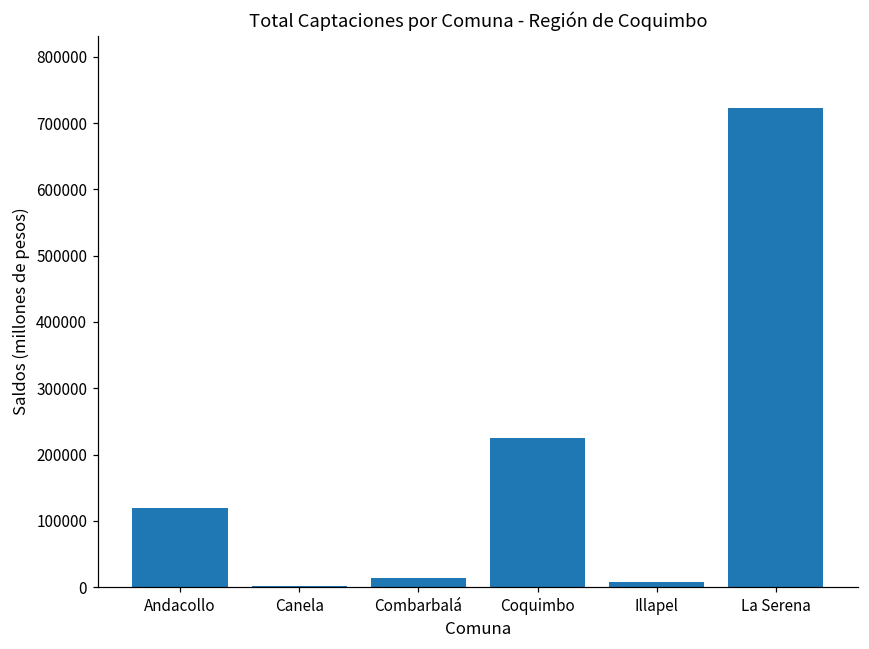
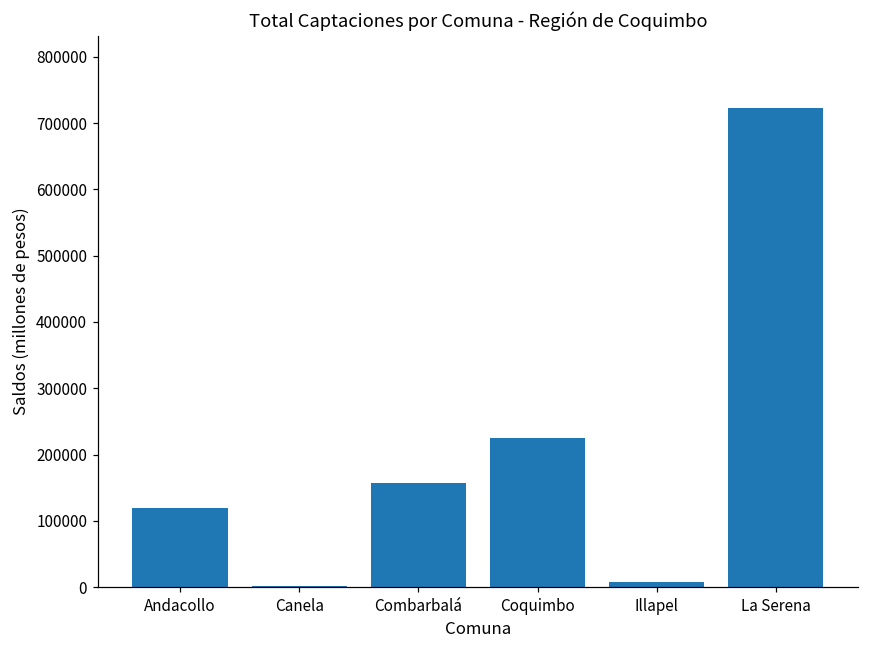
Combarbalá: 10000 -> 160000
